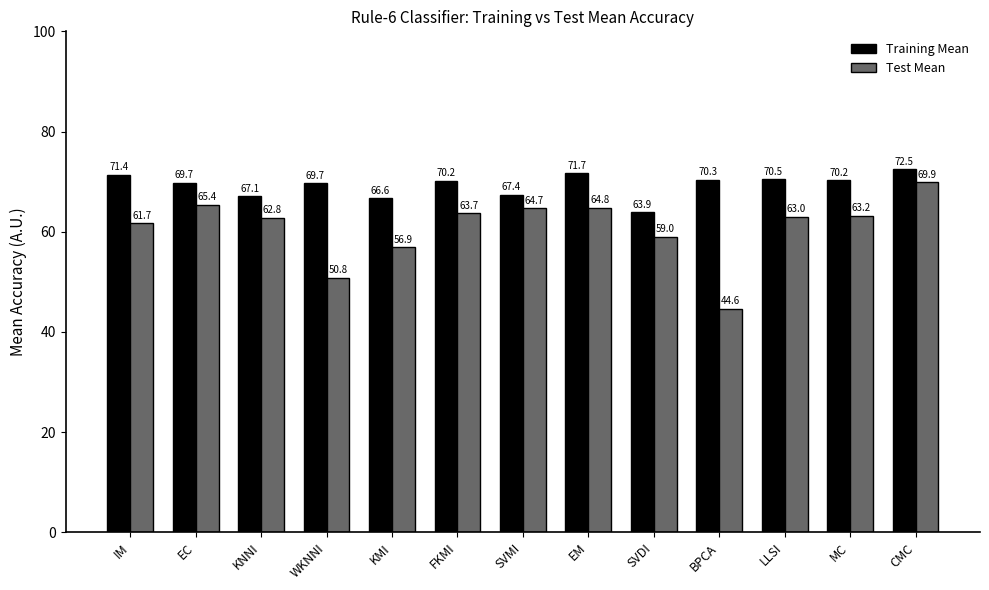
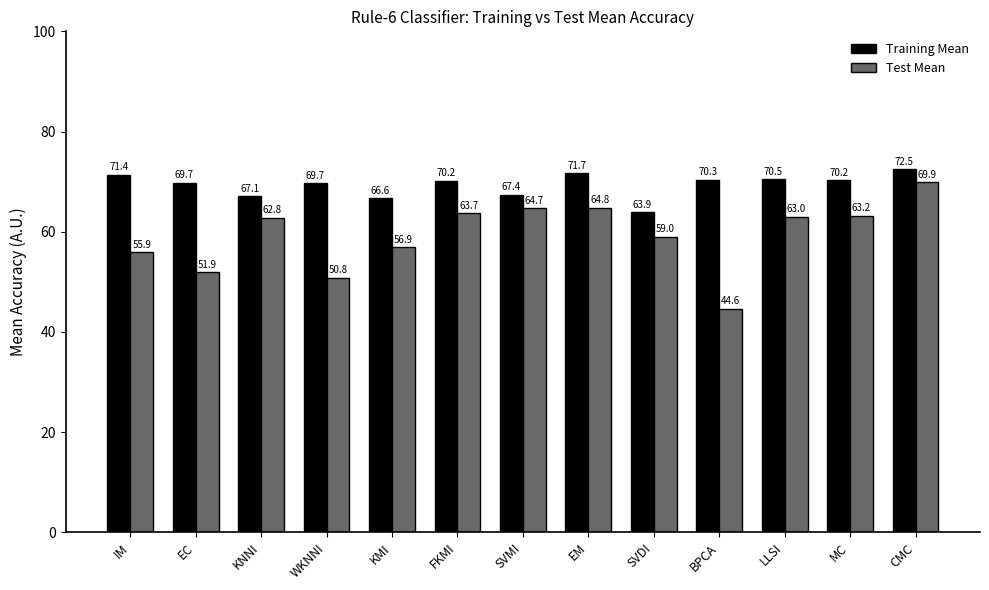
Test Mean, IM: 61.7 -> 55.9
Test Mean, EC: 65.4 -> 51.9
